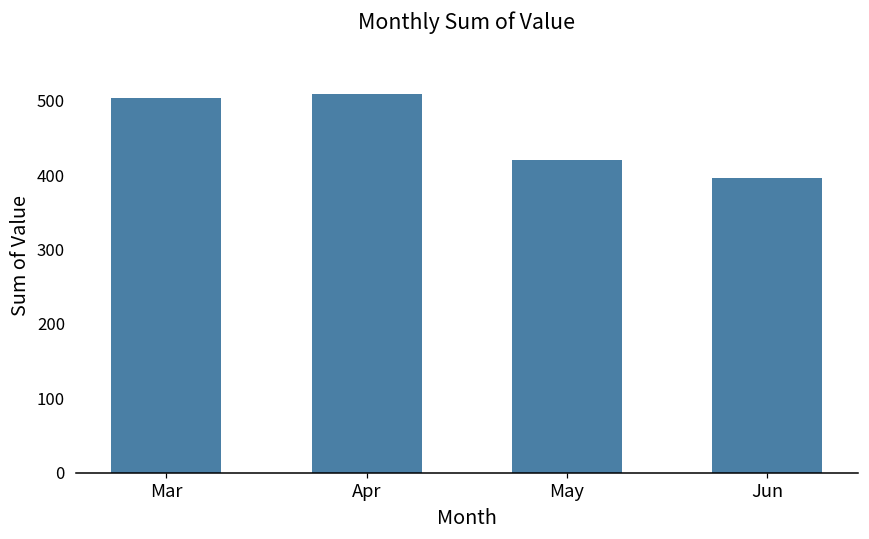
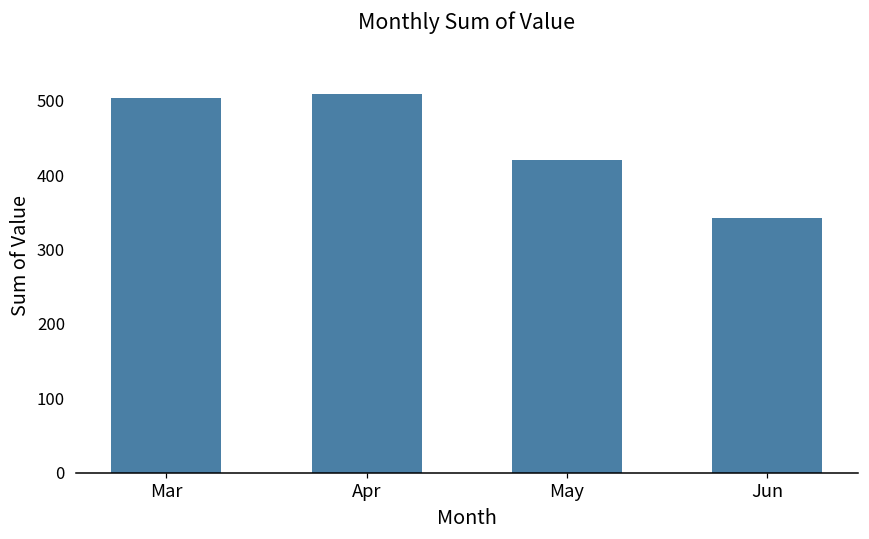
Jun: 400 -> 340
